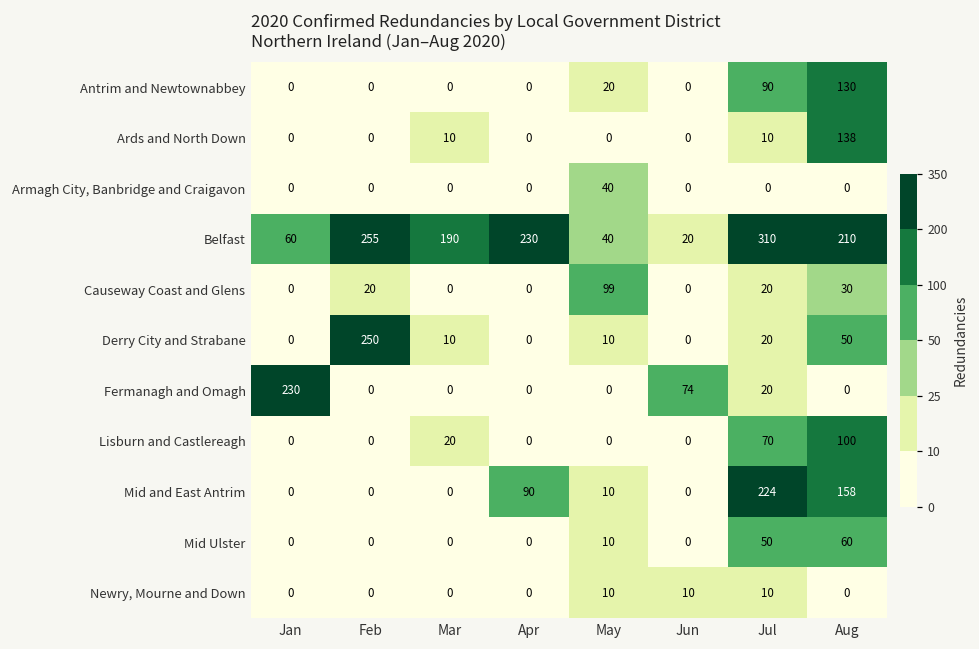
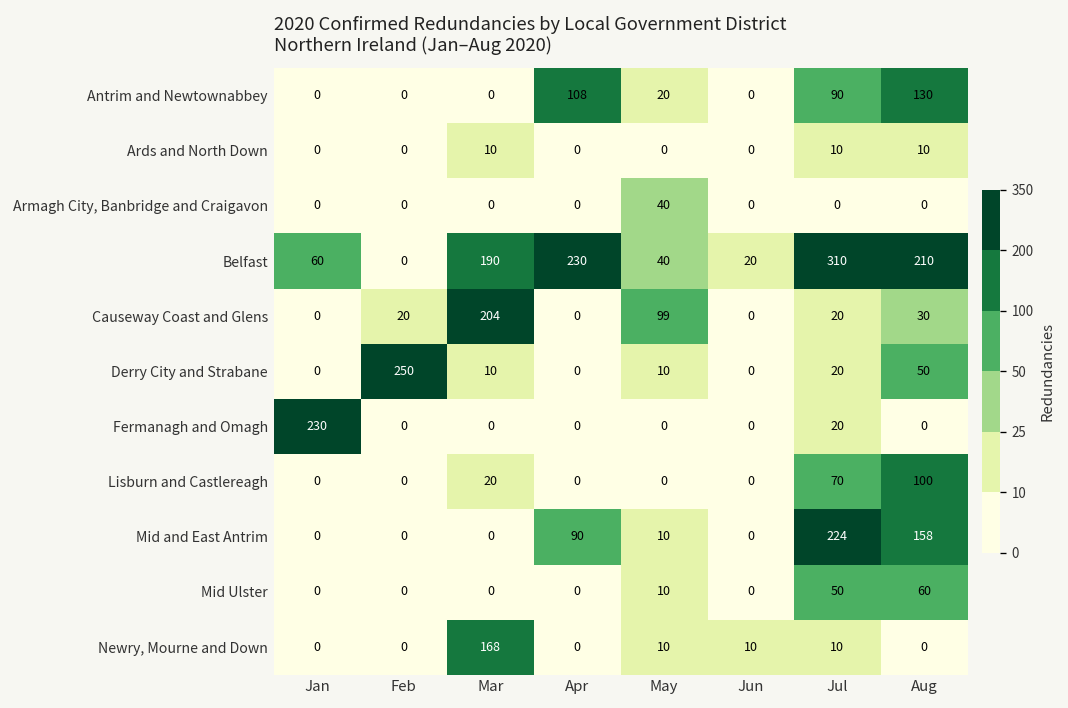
Antrim and Newtownabbey, Apr: 0 -> 108
Ards and North Down, Aug: 138 -> 10
Belfast, Feb: 255 -> 0
Causeway Coast and Glens, Mar: 0 -> 204
Fermanagh and Omagh, Jun: 74 -> 0
Newry, Mourne and Down, Mar: 0 -> 168
